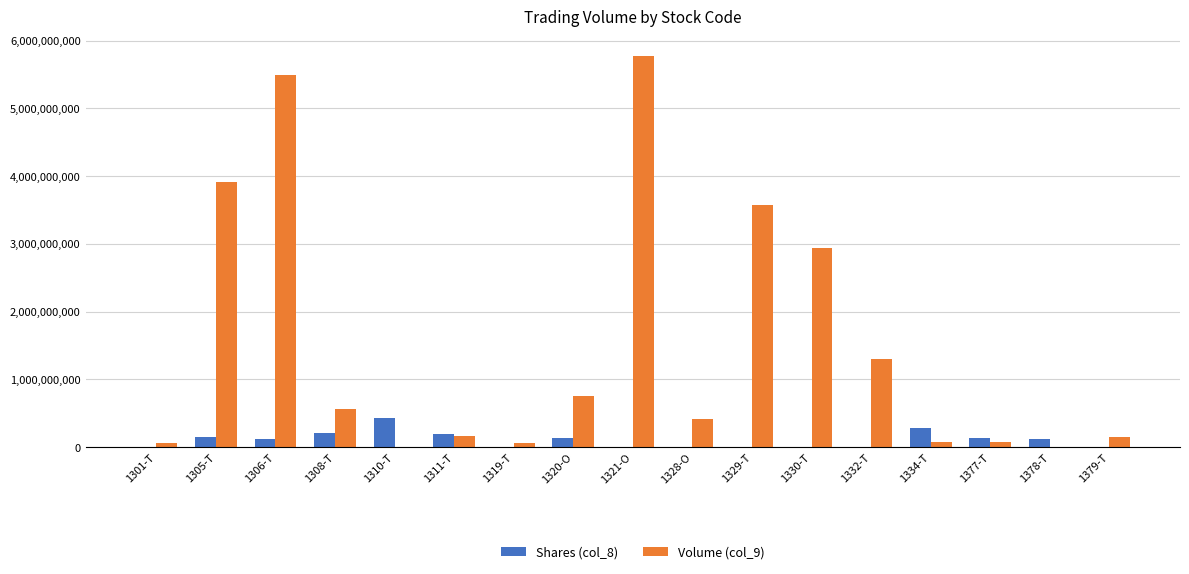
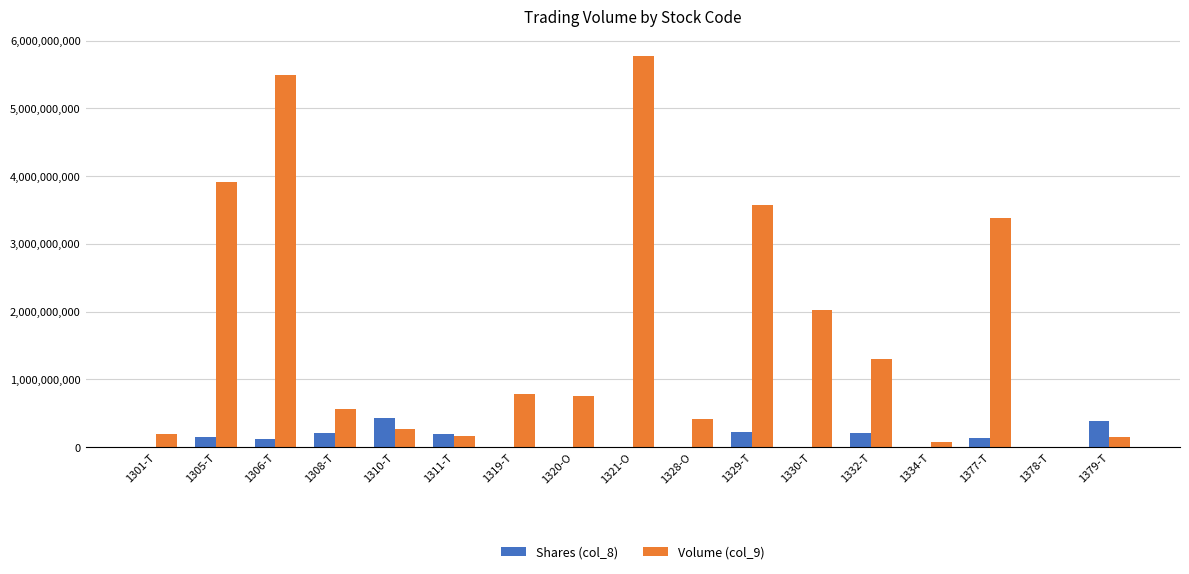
Volume (col_9), 1301-T: 100,000,000 -> 200,000,000
Volume (col_9), 1310-T: 0 -> 300,000,000
Volume (col_9), 1319-T: 100,000,000 -> 800,000,000
Shares (col_8), 1320-O: 100,000,000 -> 0
Shares (col_8), 1329-T: 0 -> 200,000,000
Volume (col_9), 1330-T: 2,900,000,000 -> 2,000,000,000
Shares (col_8), 1332-T: 0 -> 200,000,000
Shares (col_8), 1334-T: 300,000,000 -> 0
Volume (col_9), 1377-T: 100,000,000 -> 3,400,000,000
Shares (col_8), 1378-T: 100,000,000 -> 0
Shares (col_8), 1379-T: 0 -> 400,000,000
